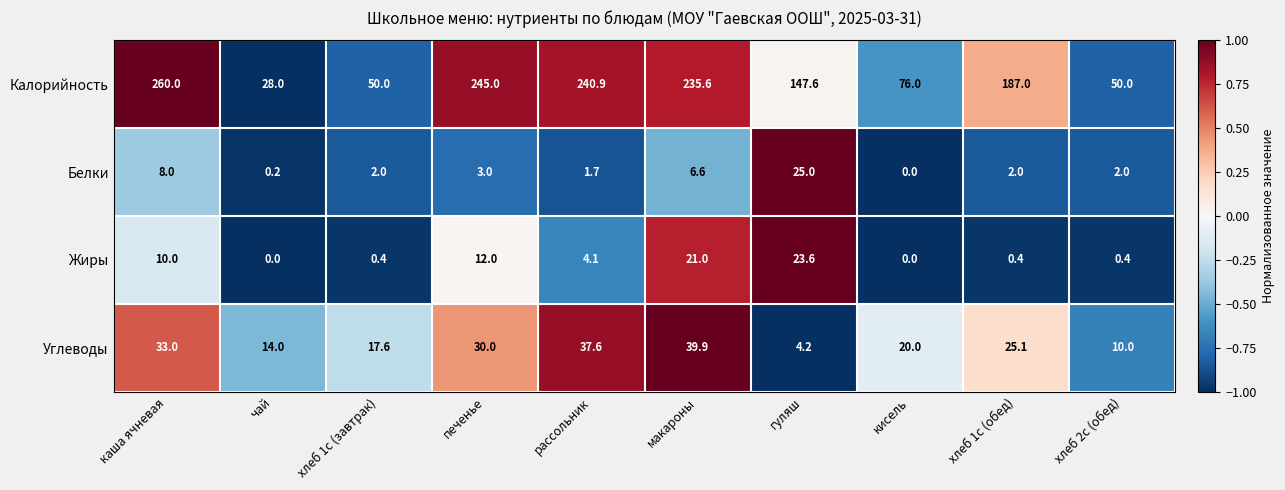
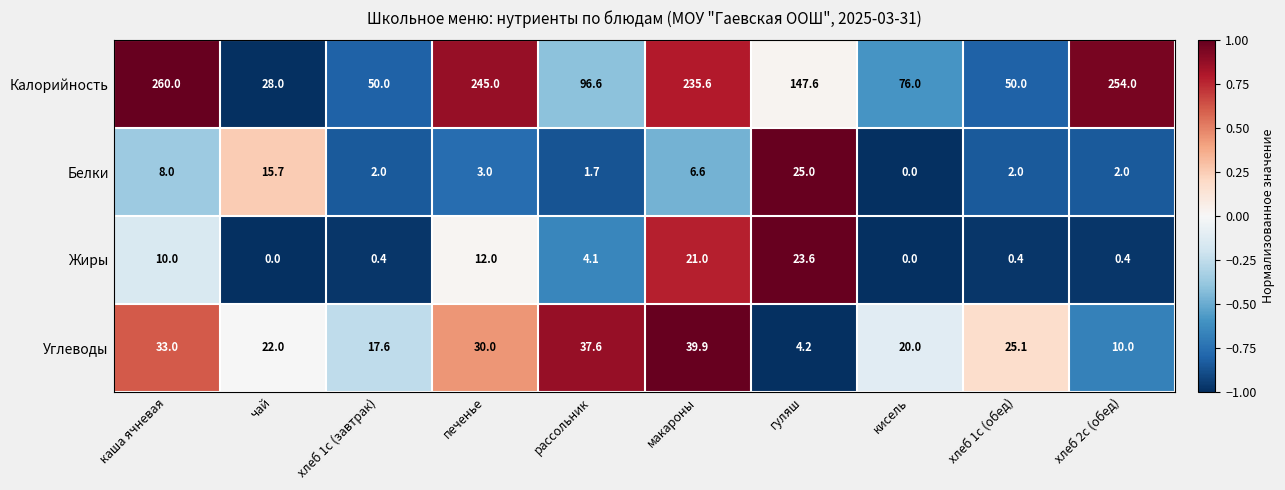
Калорийность, рассольник: 240.9 -> 96.6
Калорийность, хлеб 1с (обед): 187.0 -> 50.0
Калорийность, хлеб 2с (обед): 50.0 -> 254.0
Белки, чай: 0.2 -> 15.7
Углеводы, чай: 14.0 -> 22.0
